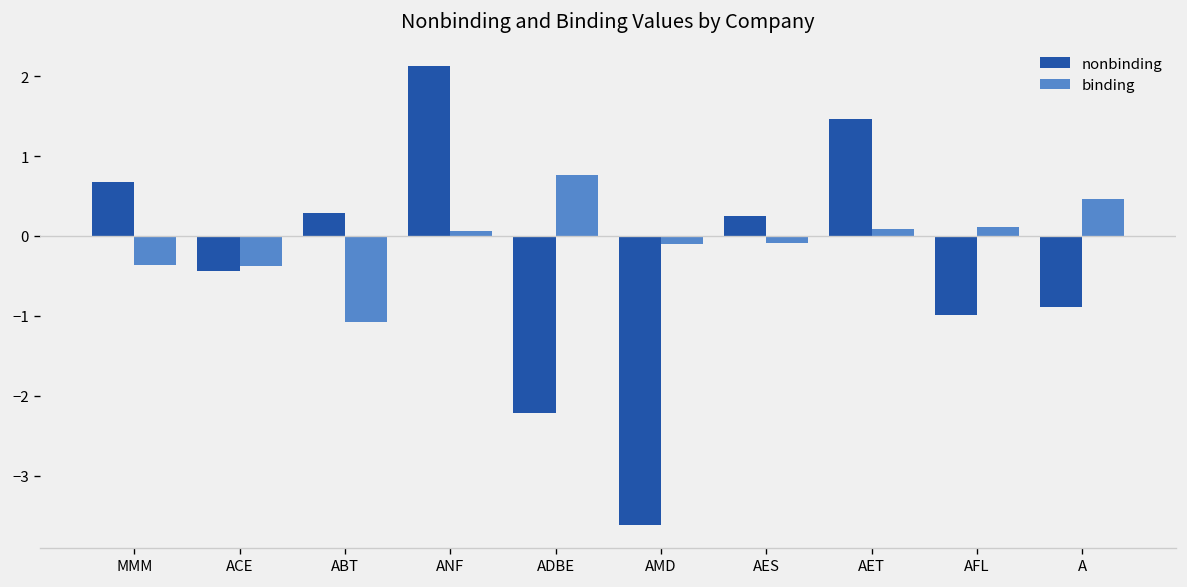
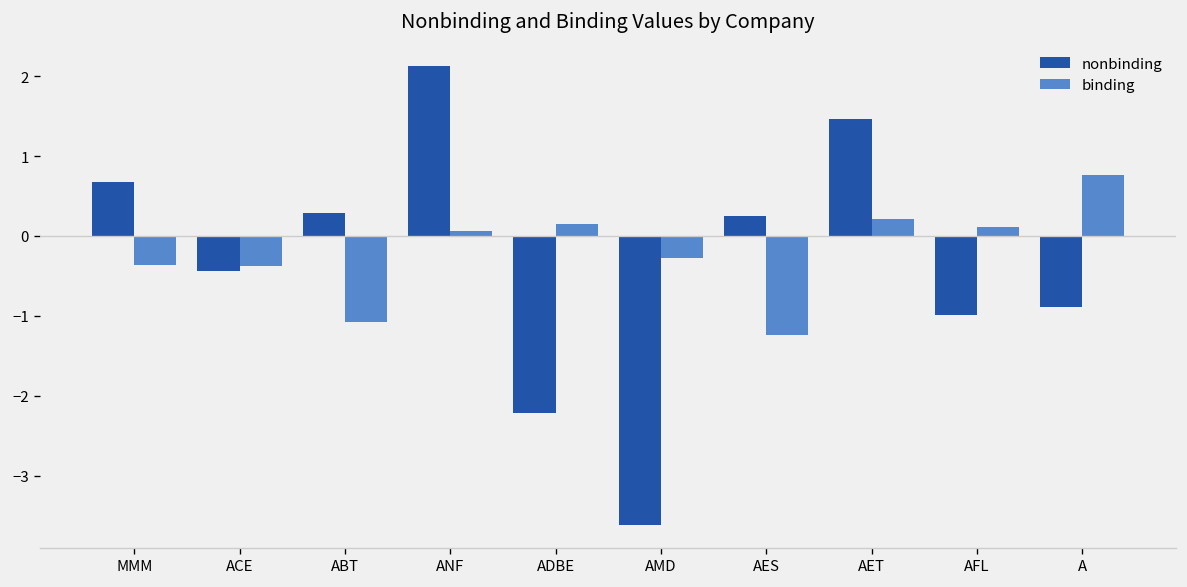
binding, ADBE: 0.8 -> 0.2
binding, AMD: -0.1 -> -0.3
binding, AES: -0.1 -> -1.2
binding, AET: 0.1 -> 0.2
binding, A: 0.5 -> 0.8
